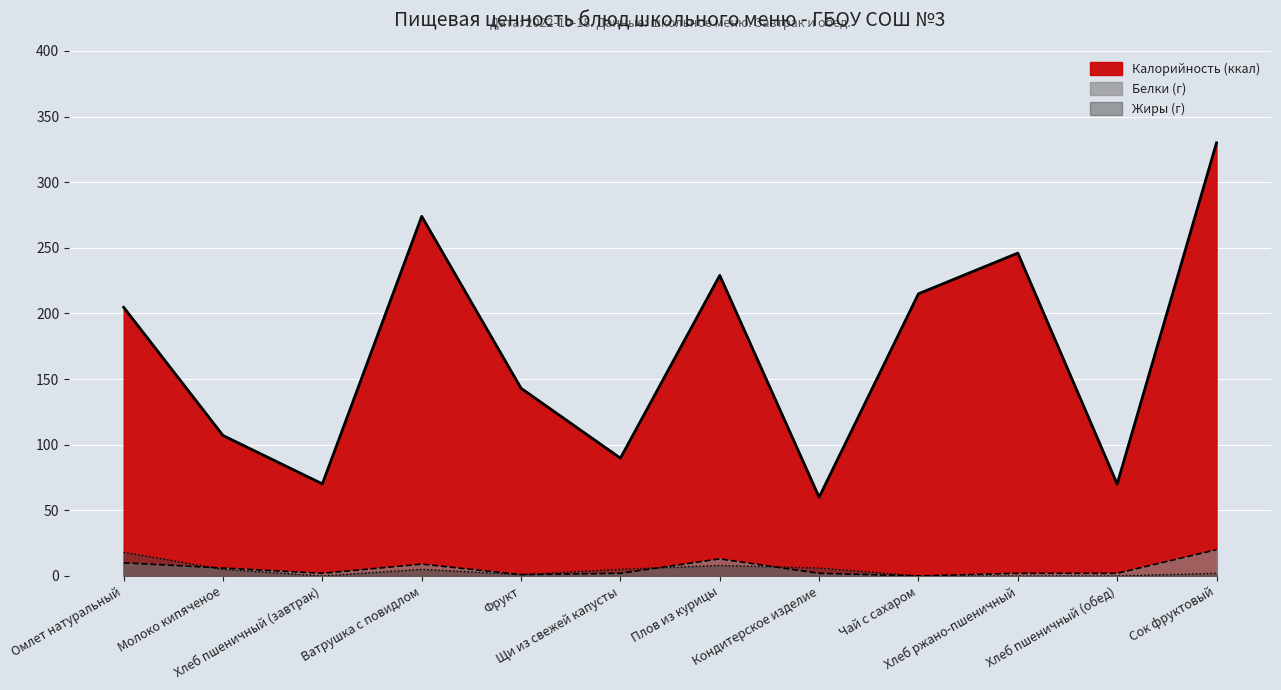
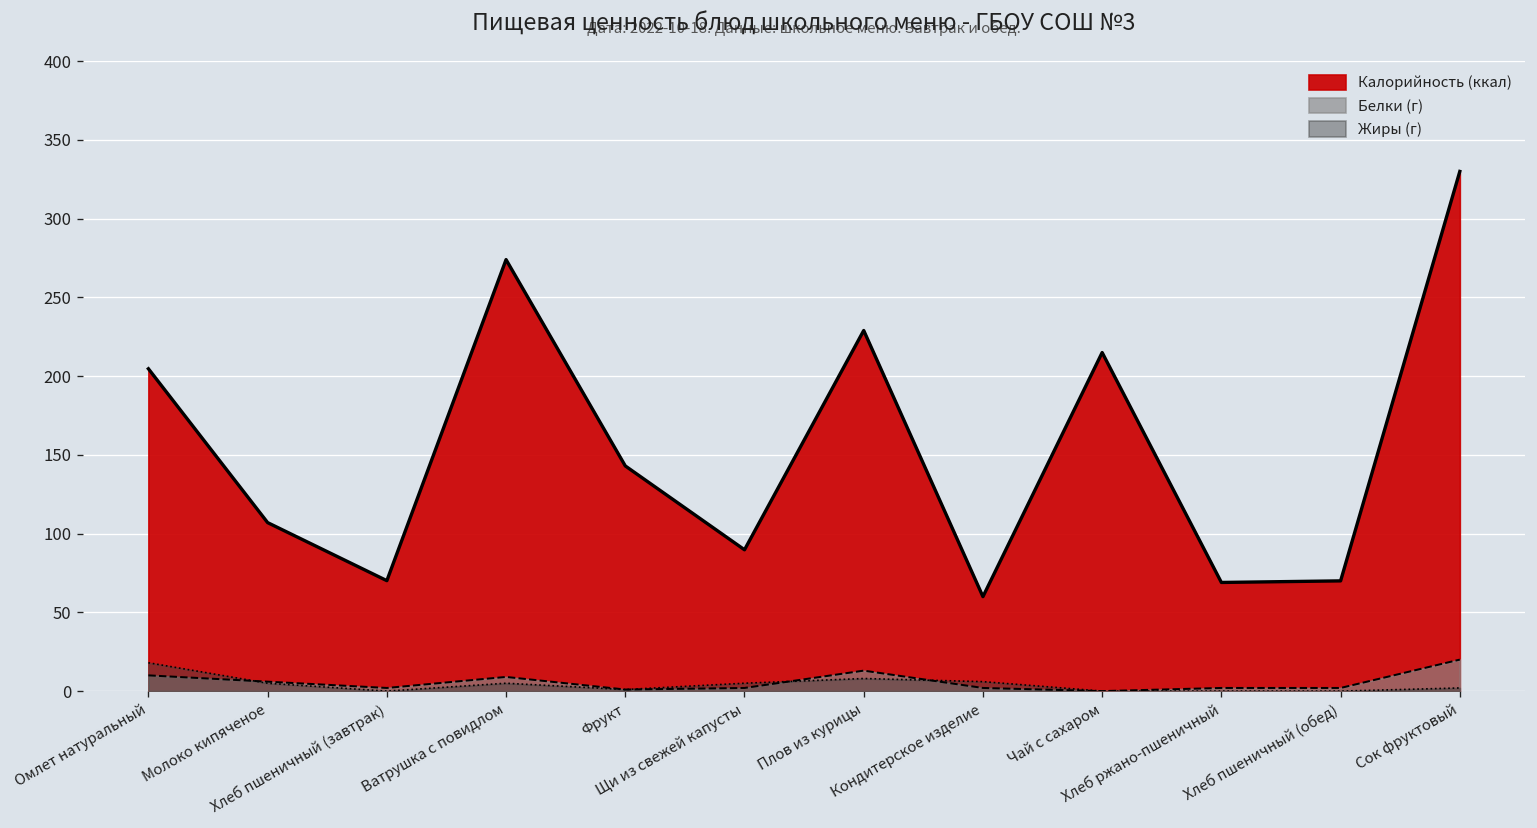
Калорийность (ккал), Хлеб ржано-пшеничный: 246 -> 69
